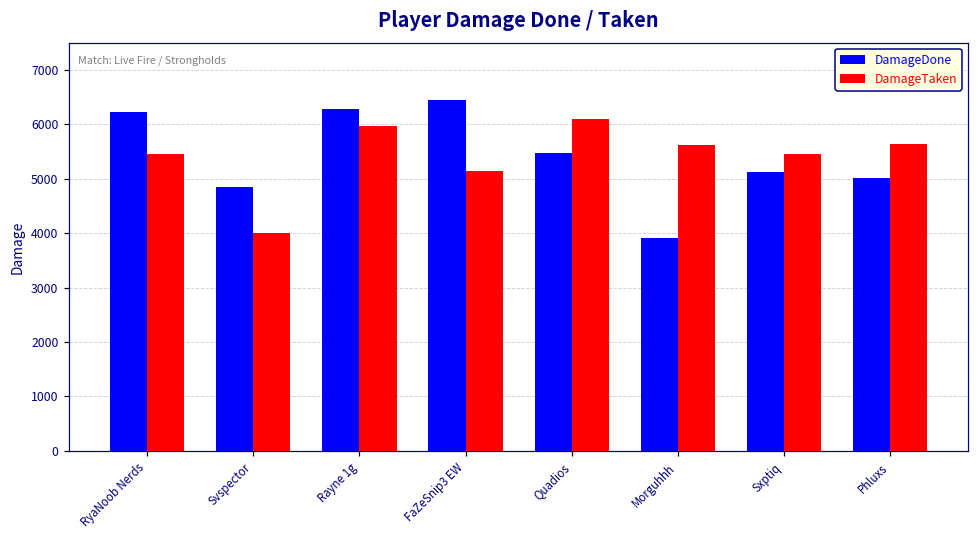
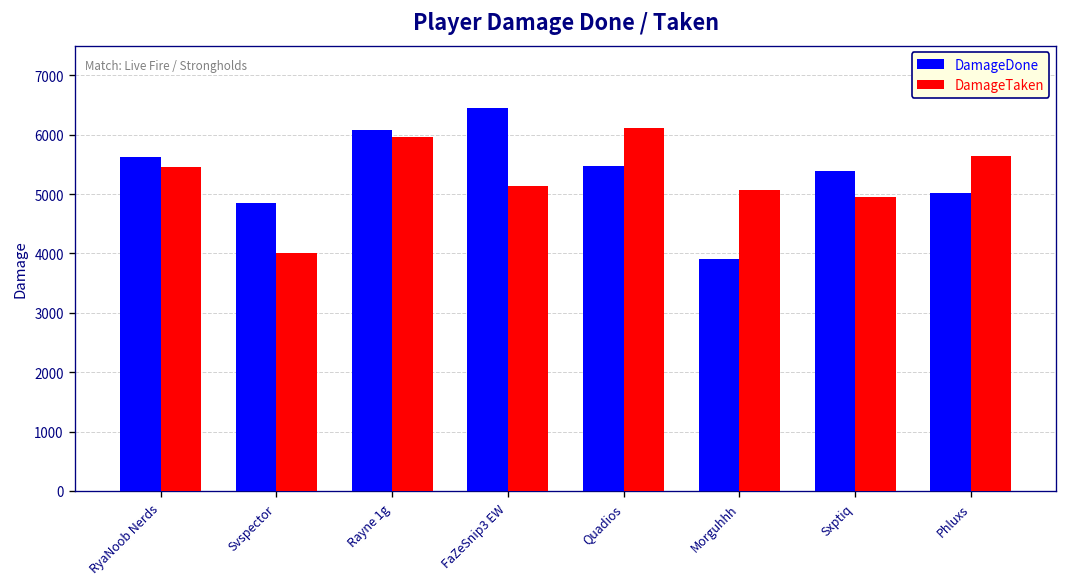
DamageDone, RyaNoob Nerds: 6200 -> 5600
DamageDone, Rayne 1g: 6300 -> 6100
DamageTaken, Morguhhh: 5600 -> 5100
DamageDone, Sxptiq: 5100 -> 5400
DamageTaken, Sxptiq: 5500 -> 5000
